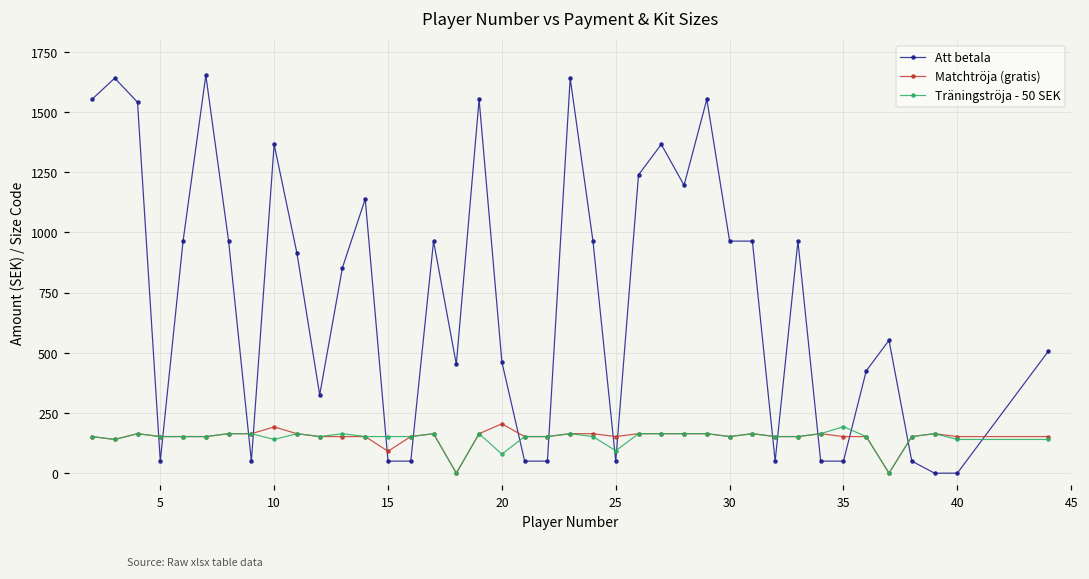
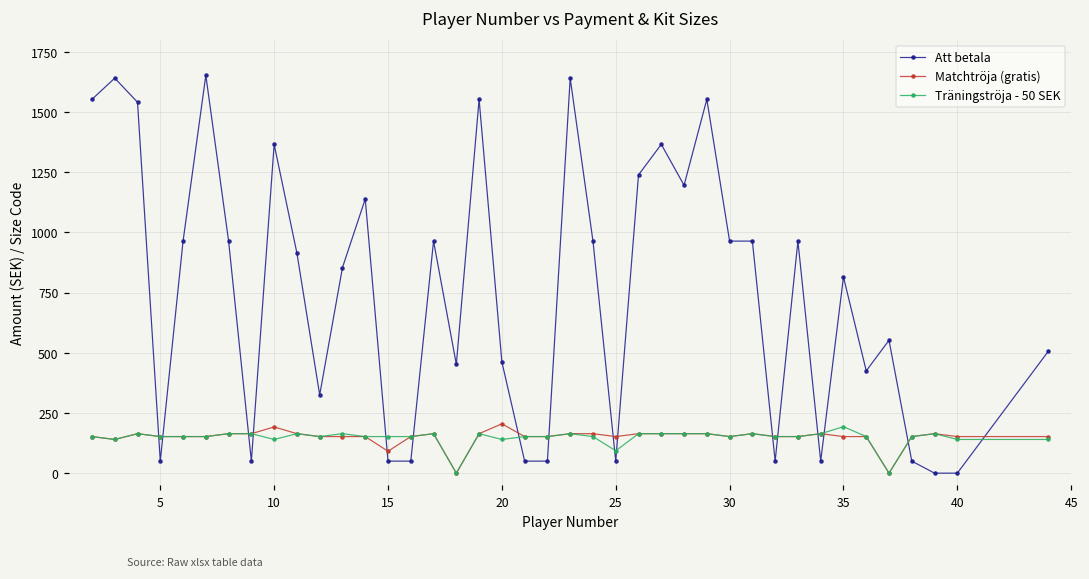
Träningströja - 50 SEK, 20: 80 -> 140
Att betala, 35: 50 -> 820
